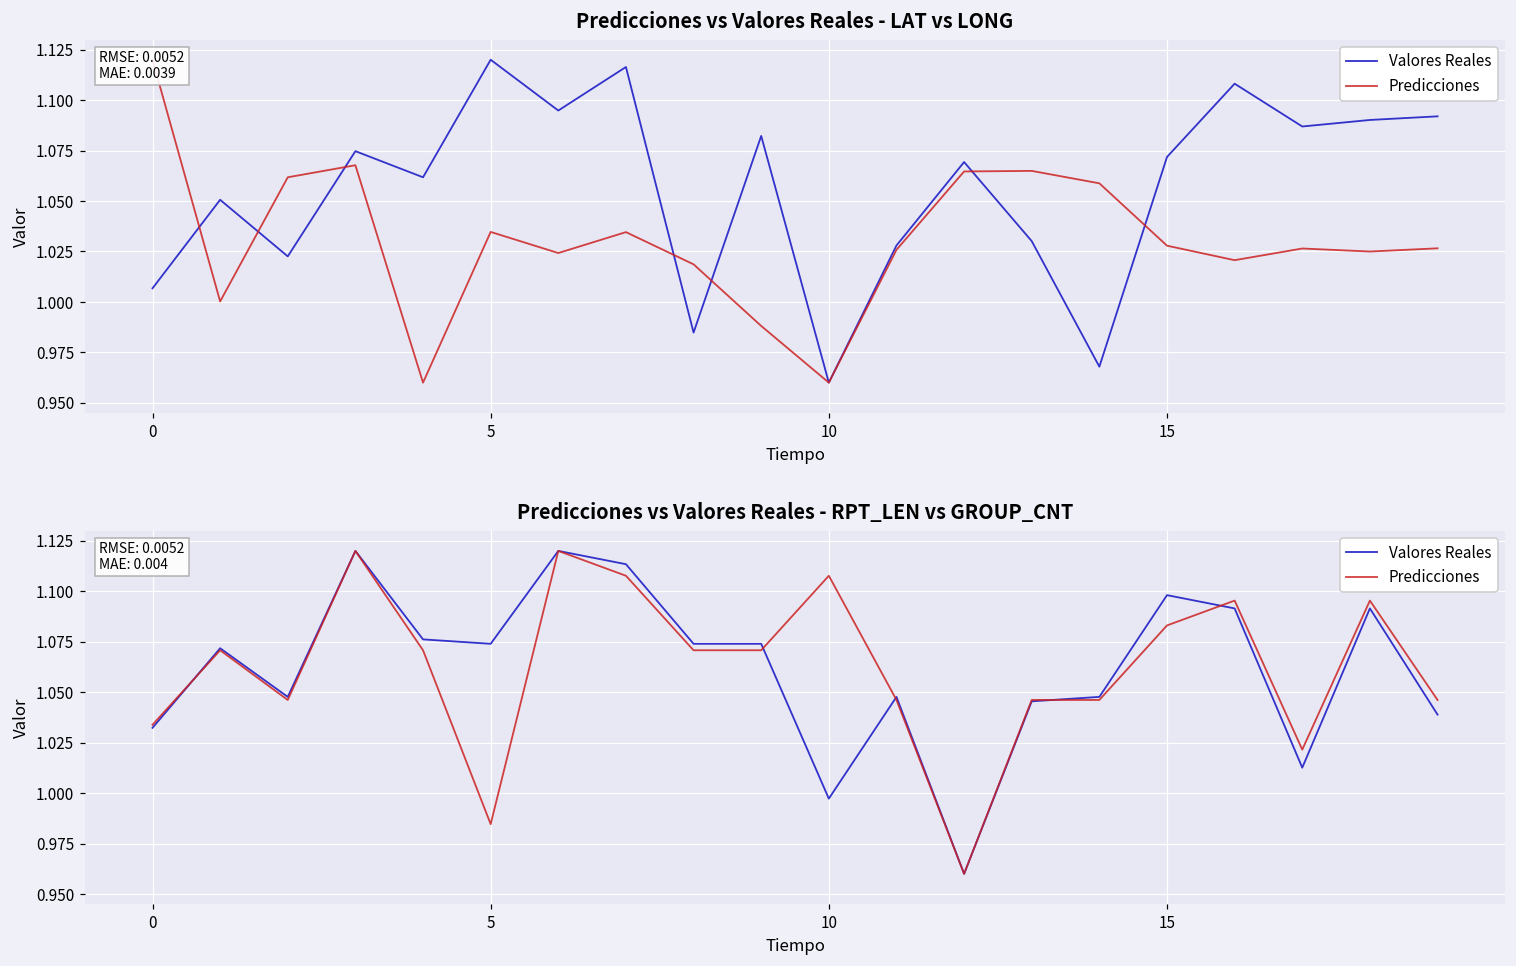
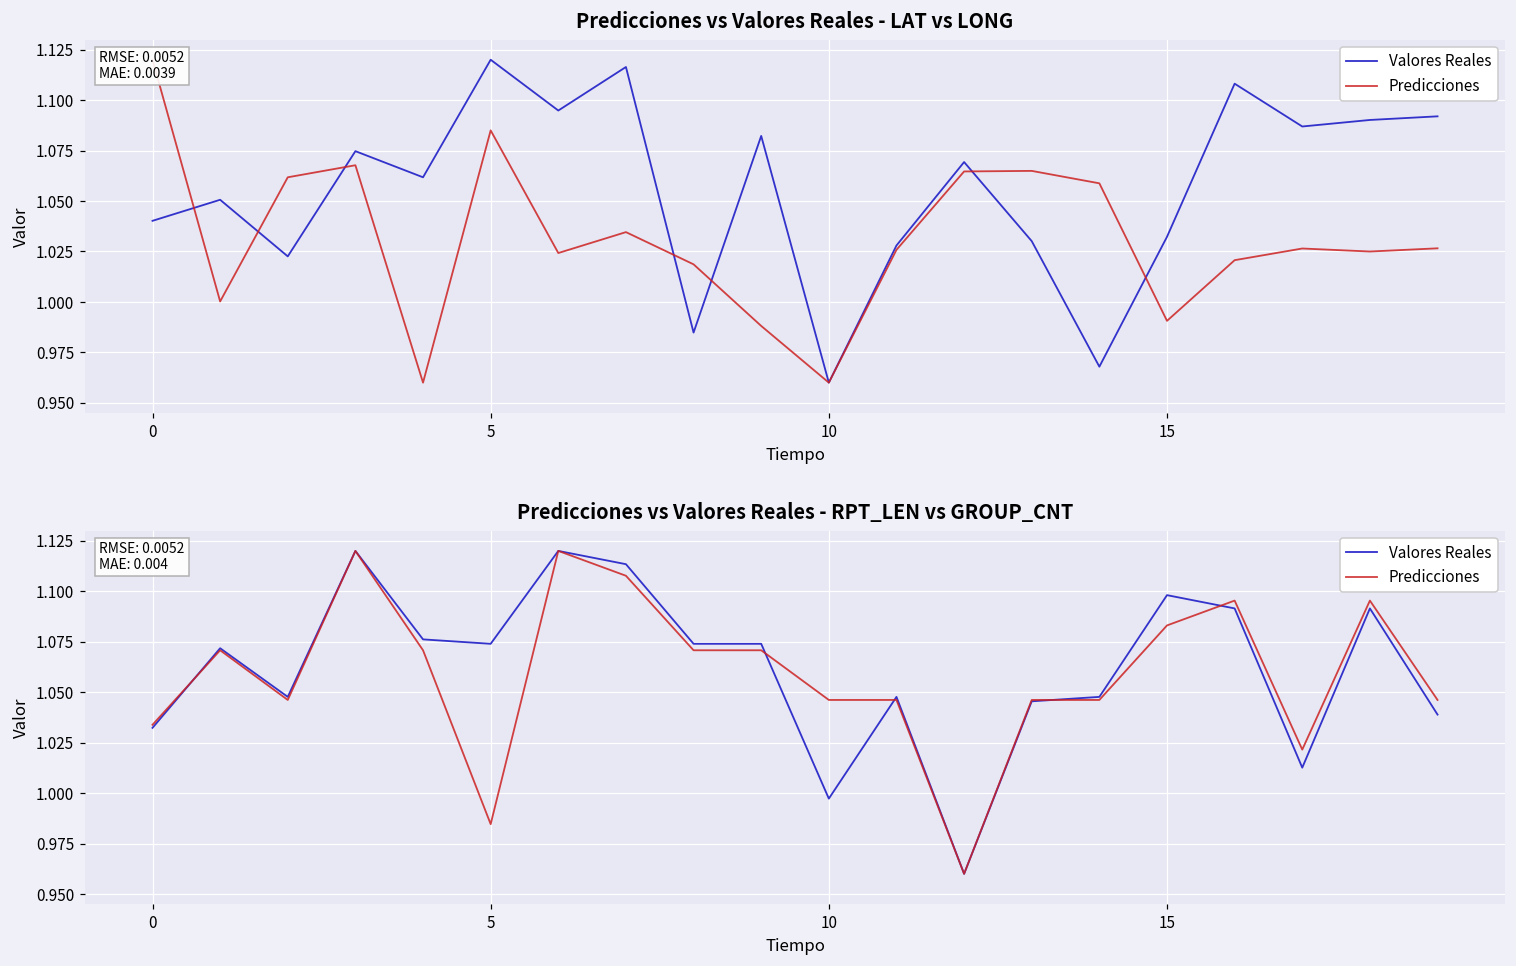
Predicciones vs Valores Reales - LAT vs LONG, Valores Reales, 0: 1.007 -> 1.040
Predicciones vs Valores Reales - LAT vs LONG, Predicciones, 5: 1.035 -> 1.085
Predicciones vs Valores Reales - LAT vs LONG, Valores Reales, 15: 1.072 -> 1.032
Predicciones vs Valores Reales - LAT vs LONG, Predicciones, 15: 1.028 -> 0.991
Predicciones vs Valores Reales - RPT_LEN vs GROUP_CNT, Predicciones, 10: 1.108 -> 1.046
